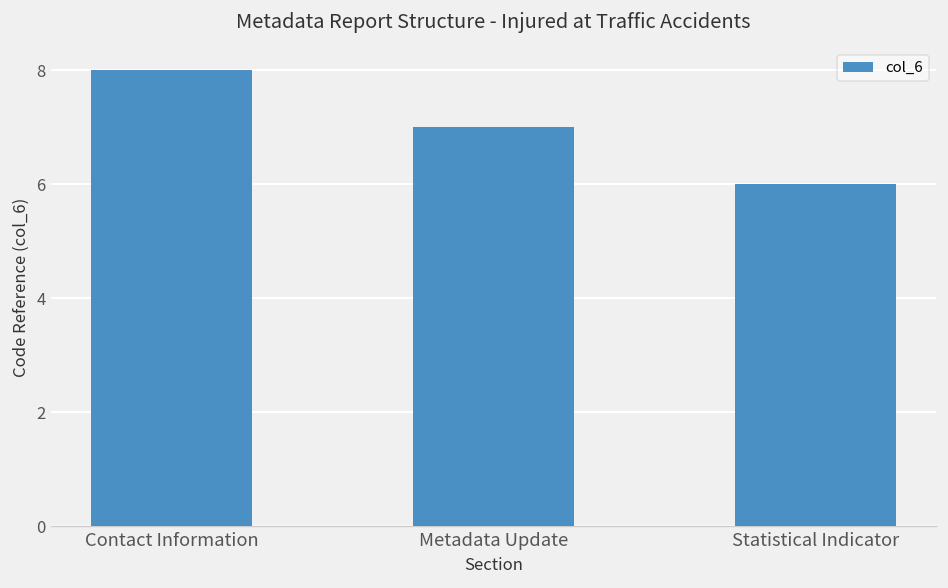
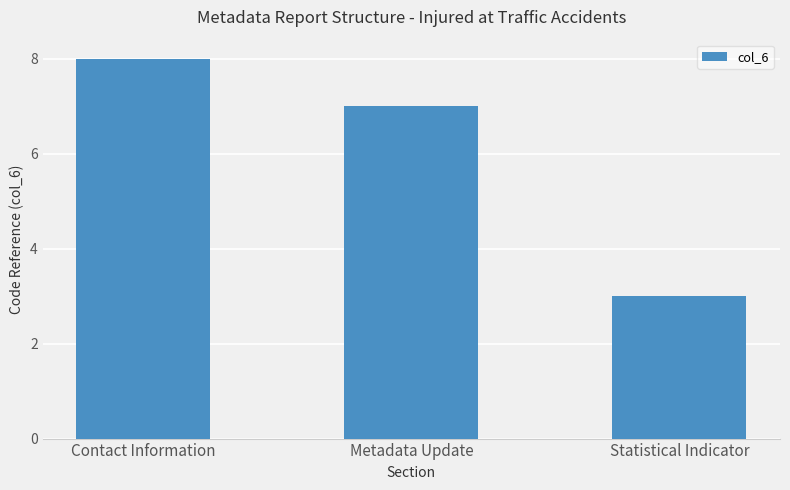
Statistical Indicator: 6 -> 3
